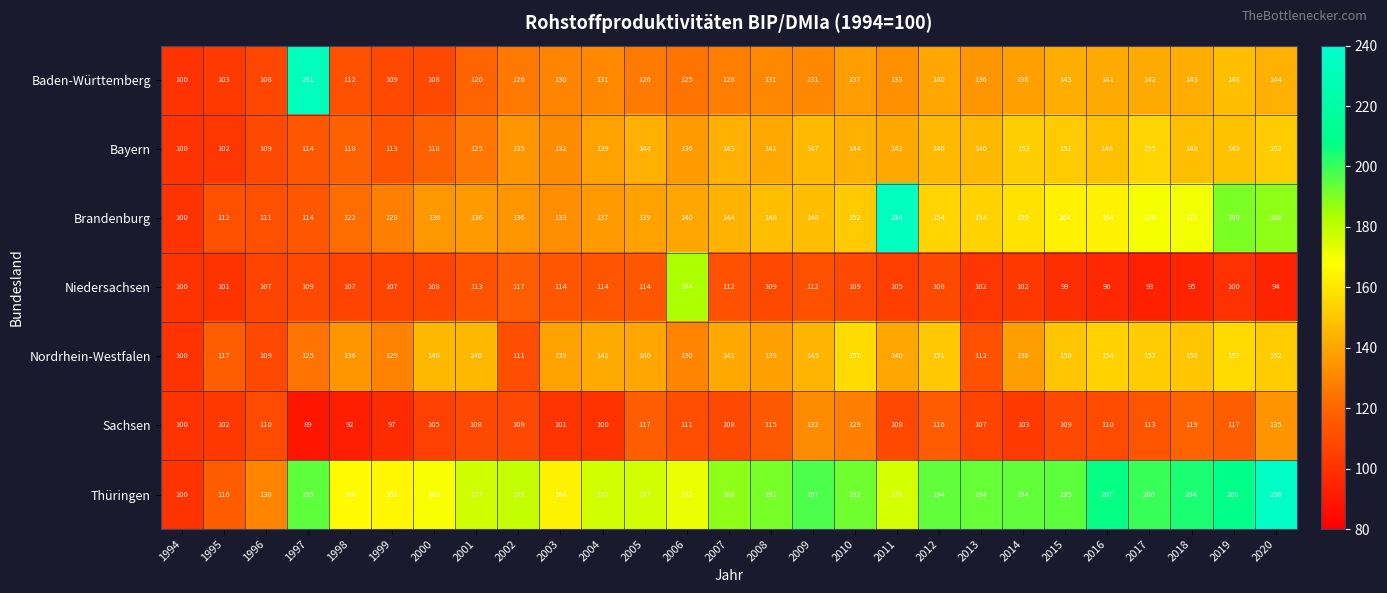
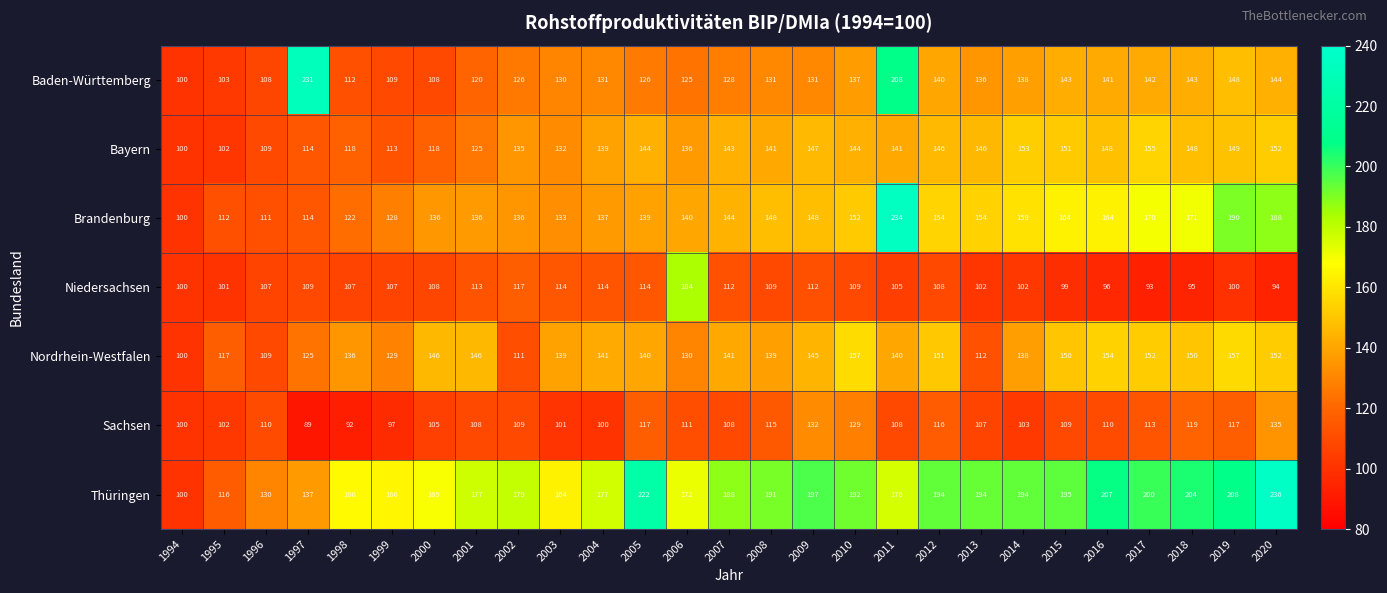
Baden-Württemberg, 2011: 133 -> 208
Thüringen, 1997: 195 -> 137
Thüringen, 2005: 177 -> 222
